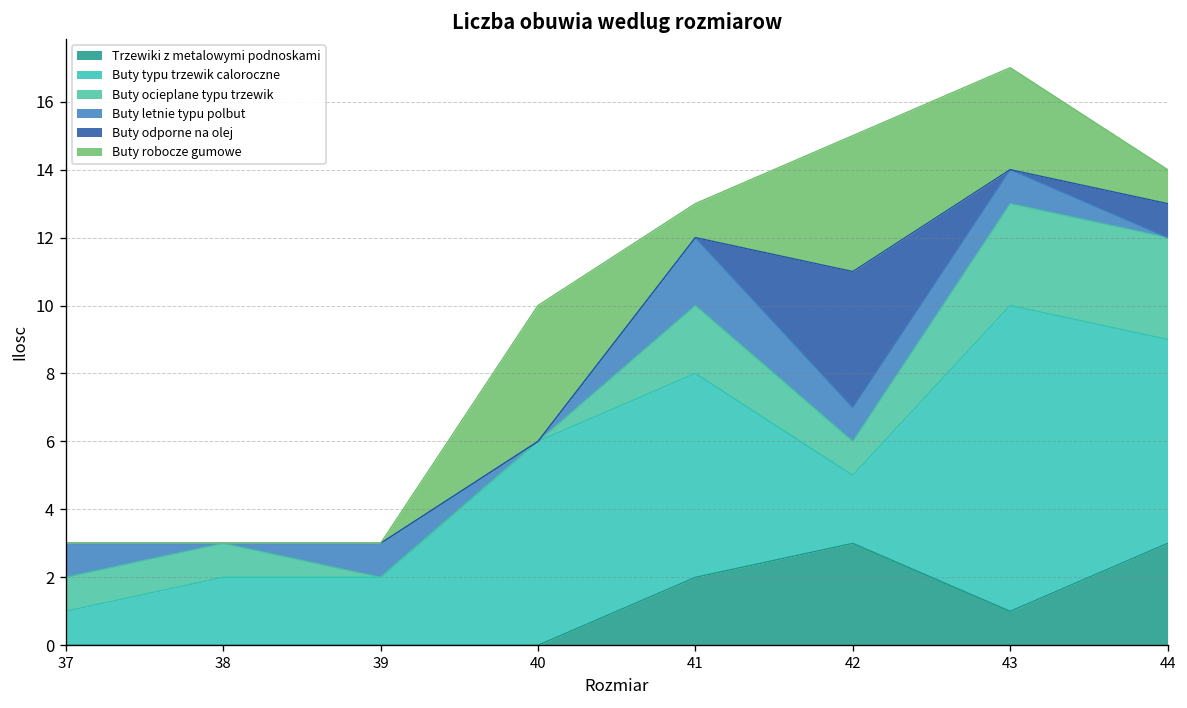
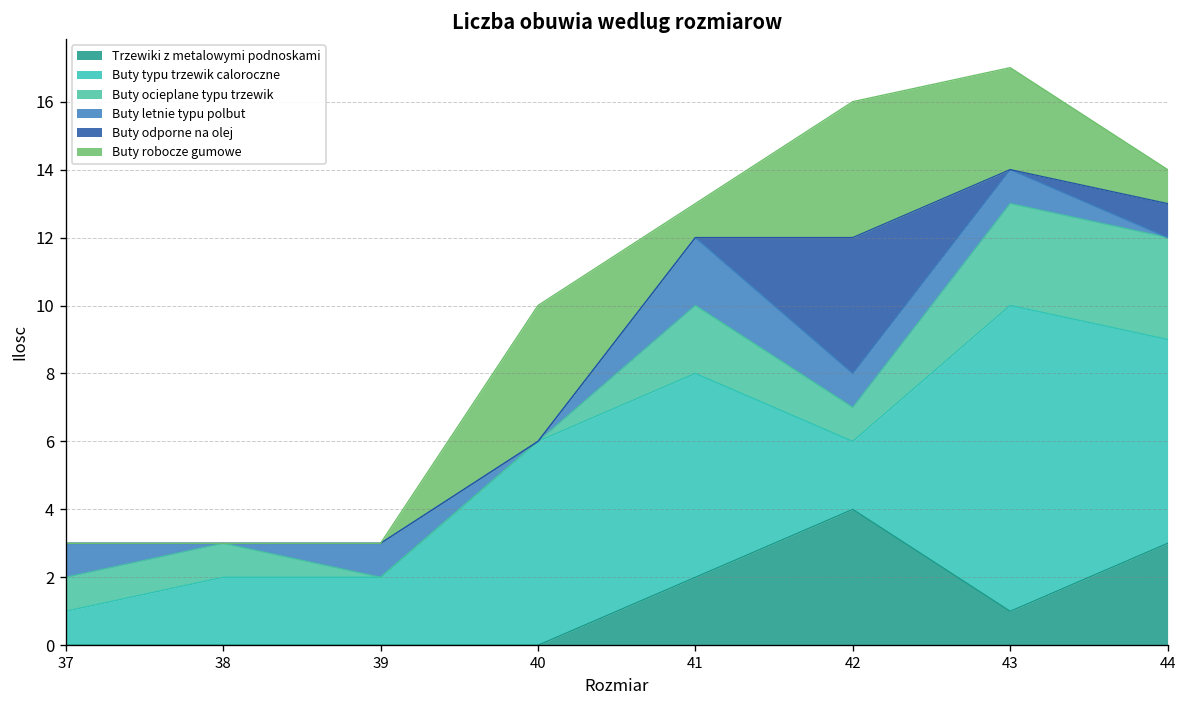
Trzewiki z metalowymi podnoskami, 42: 3 -> 4
